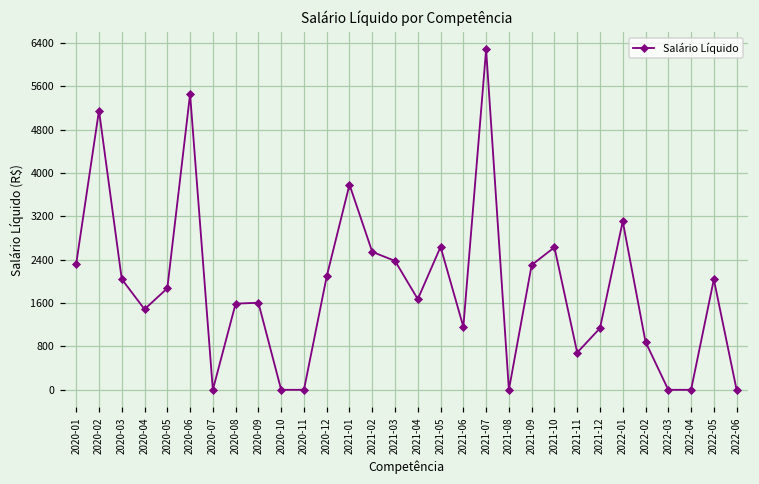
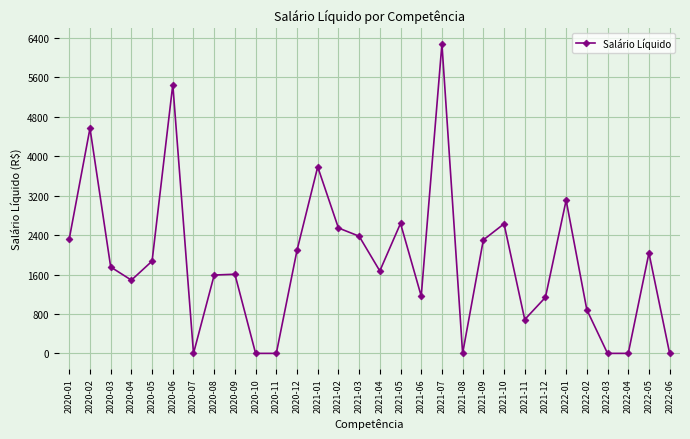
2020-02: 5200 -> 4600
2020-03: 2000 -> 1800
